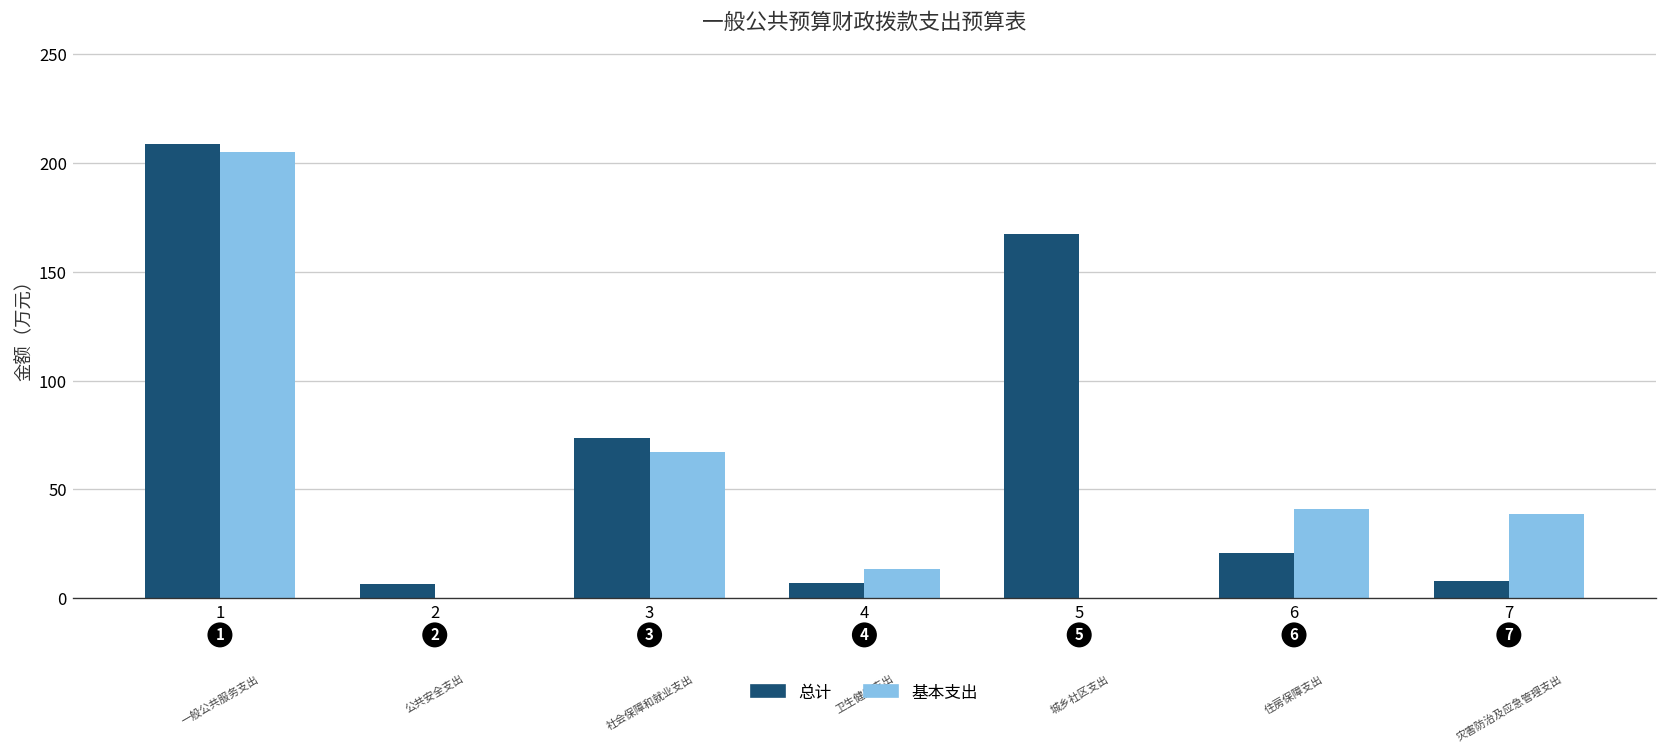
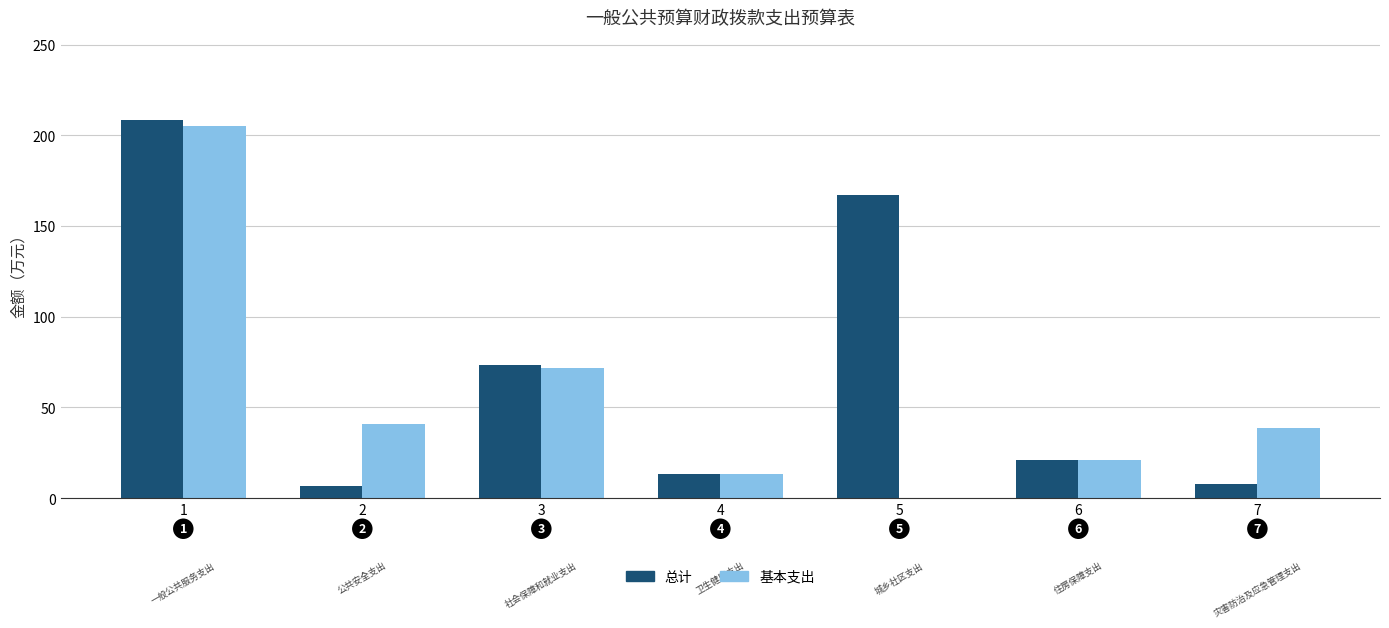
基本支出, 2: 0 -> 41
基本支出, 3: 67 -> 72
总计, 4: 7 -> 14
基本支出, 6: 41 -> 21
